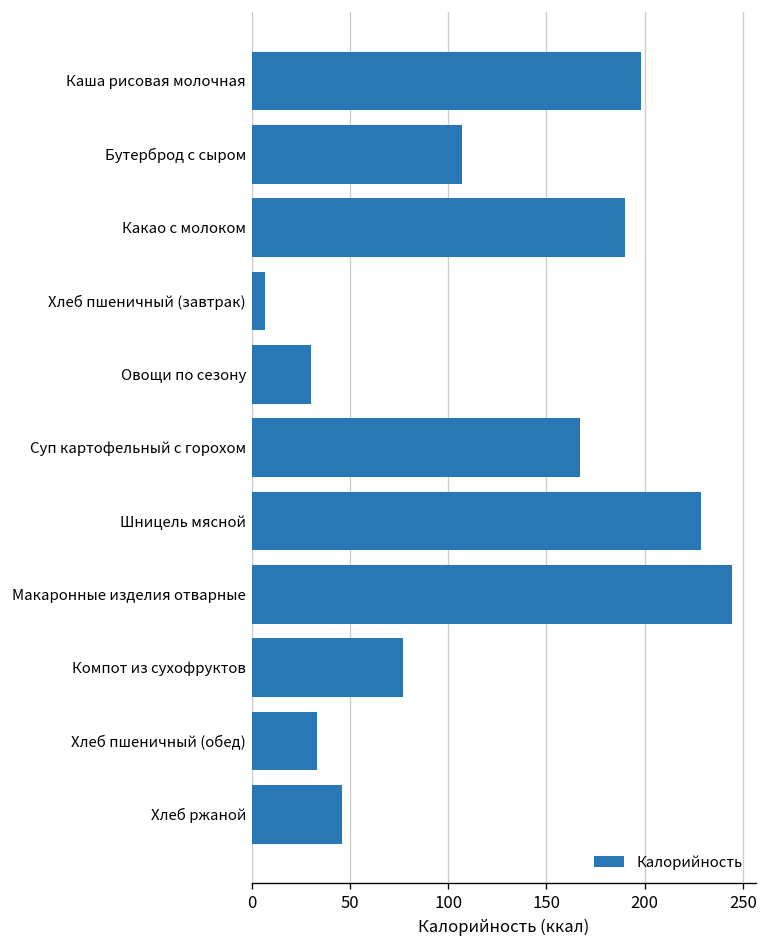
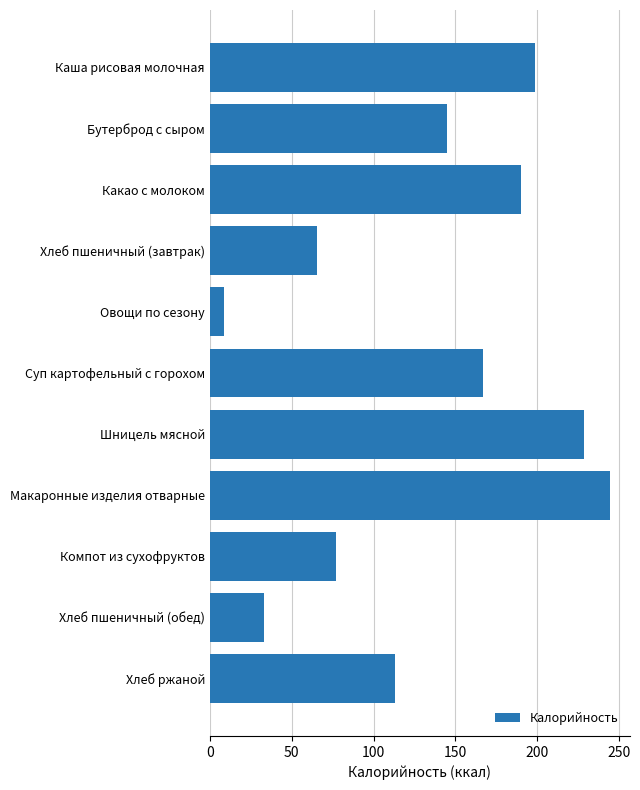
Бутерброд с сыром: 107 -> 145
Хлеб пшеничный (завтрак): 7 -> 66
Овощи по сезону: 30 -> 8
Хлеб ржаной: 46 -> 113
